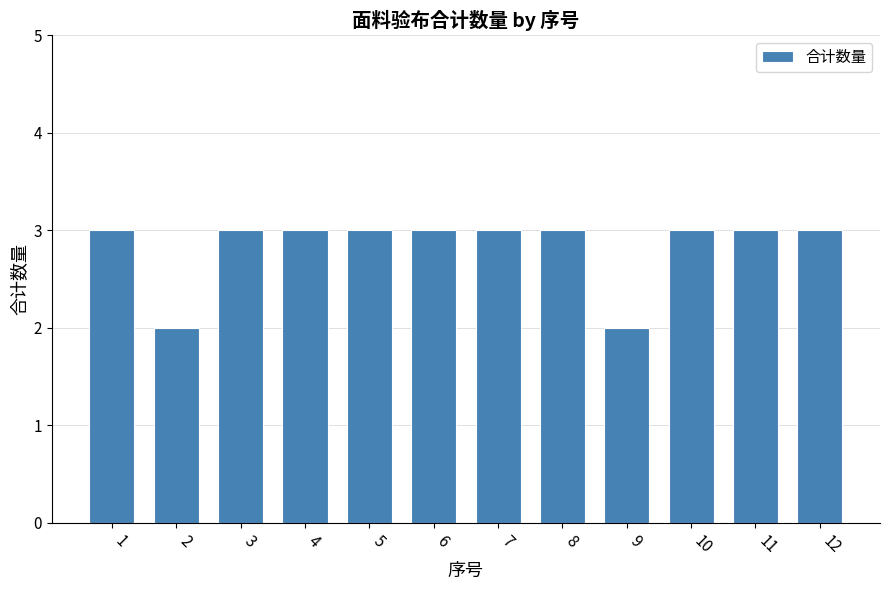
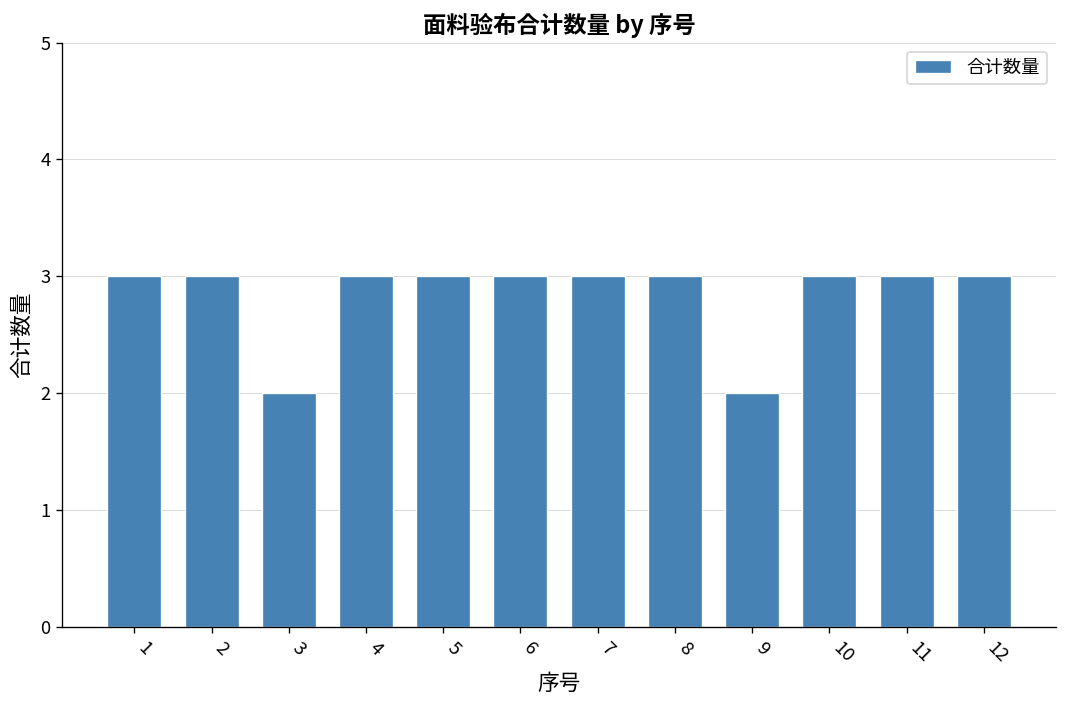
2: 2 -> 3
3: 3 -> 2
